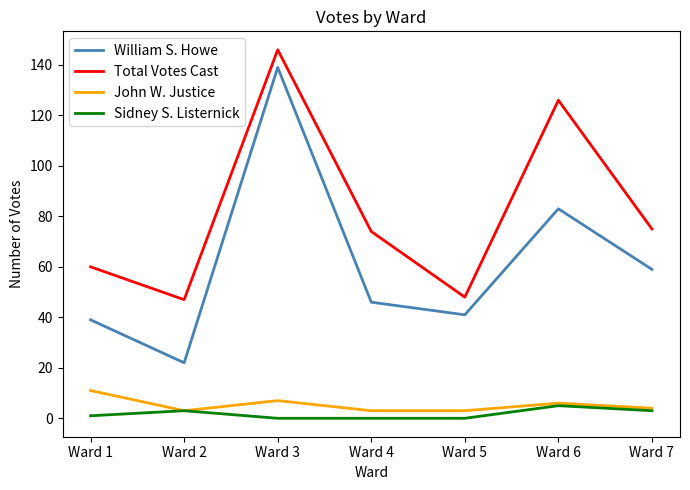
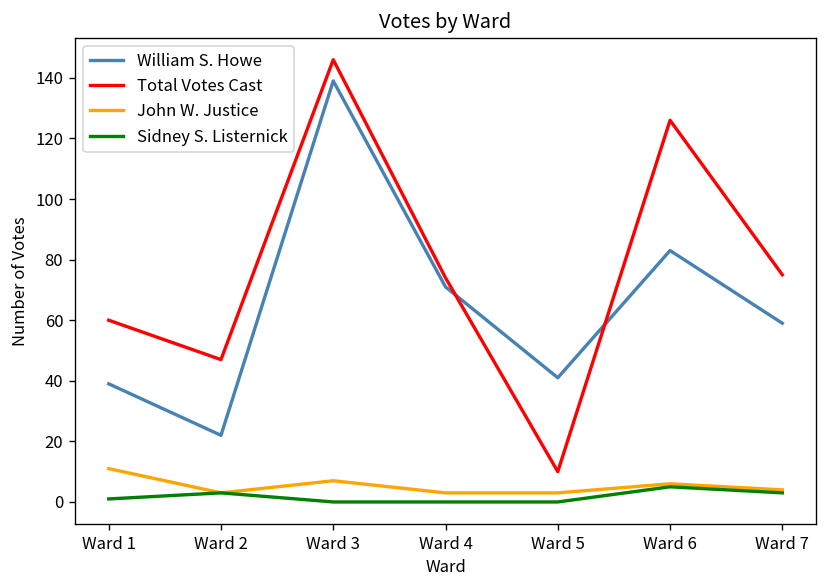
William S. Howe, Ward 4: 46 -> 71
Total Votes Cast, Ward 5: 48 -> 10
